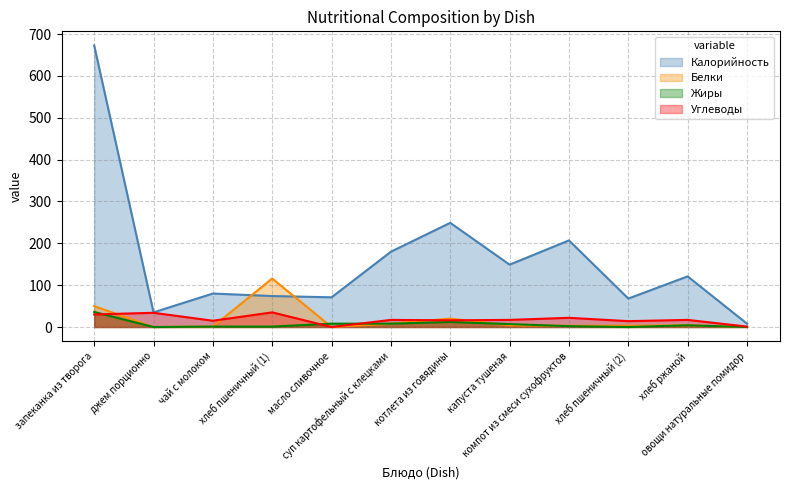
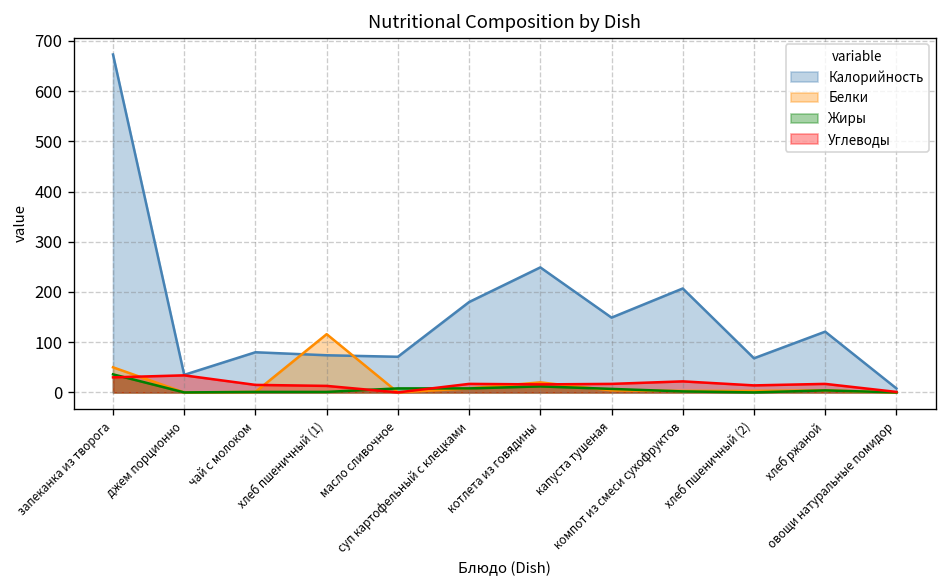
Углеводы, хлеб пшеничный (1): 40 -> 10
